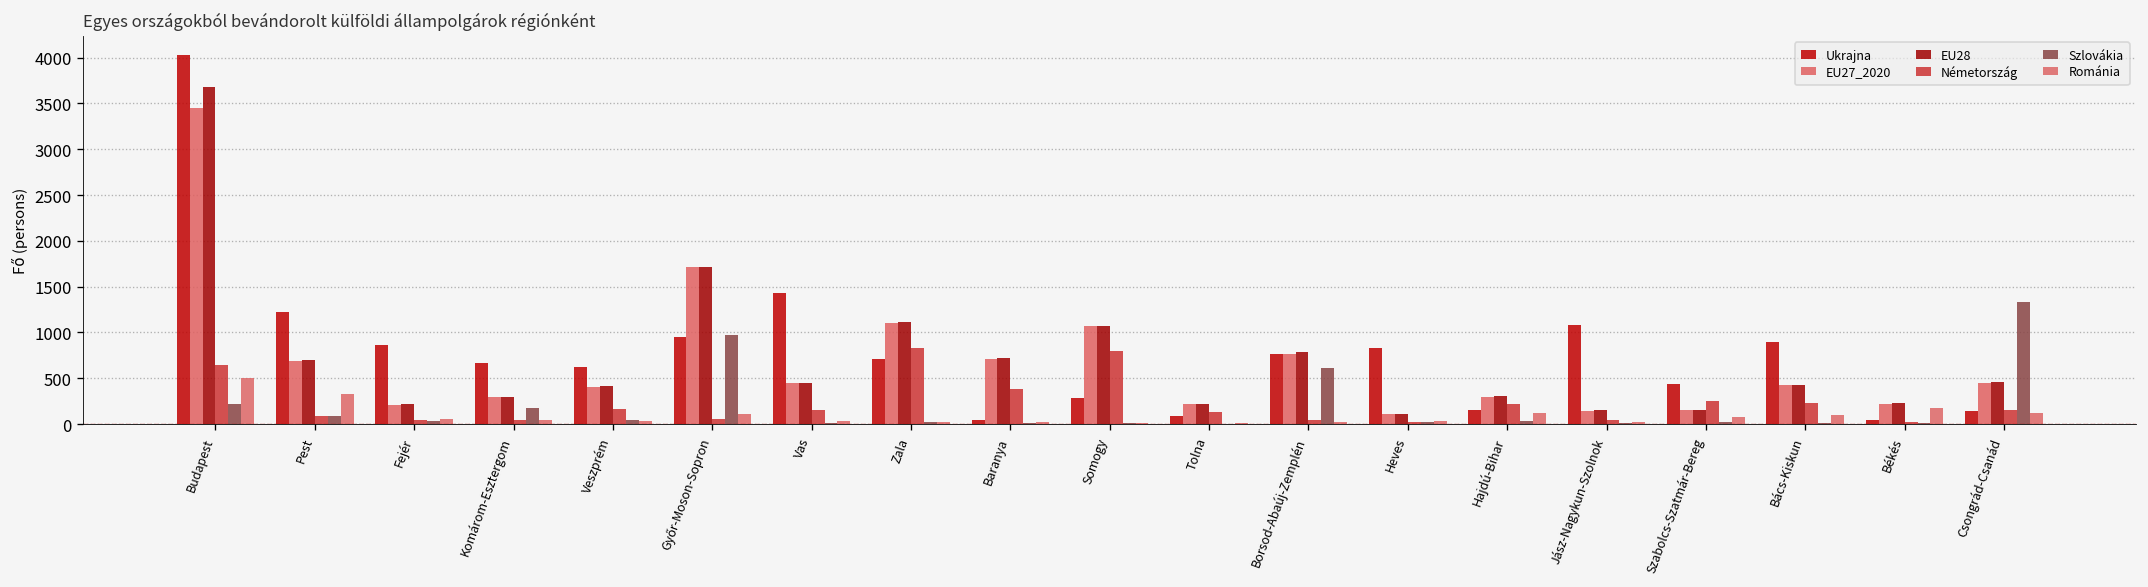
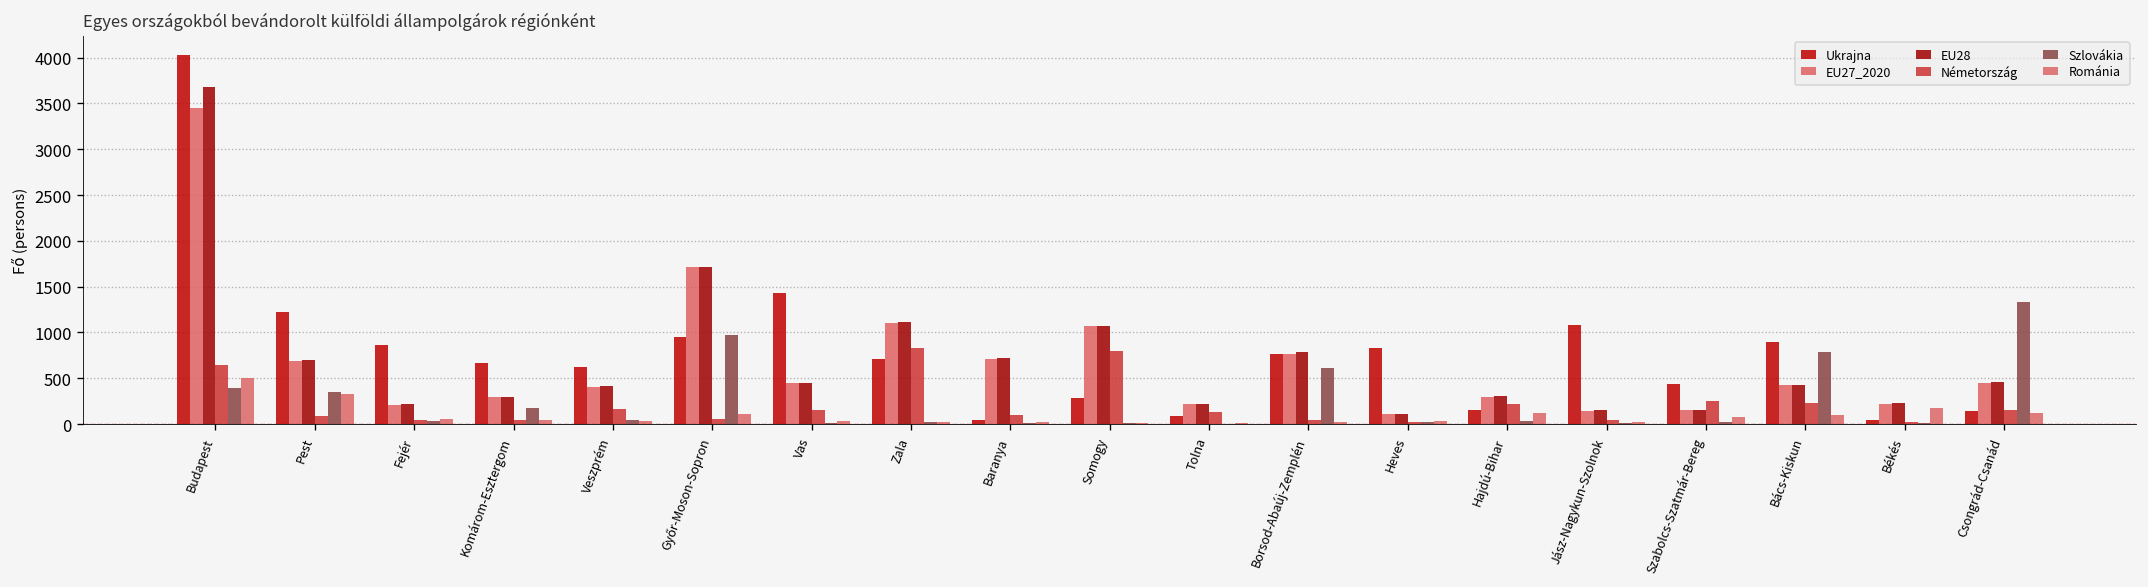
Szlovákia, Budapest: 200 -> 400
Szlovákia, Pest: 100 -> 300
Németország, Baranya: 400 -> 100
Szlovákia, Bács-Kiskun: 0 -> 800
